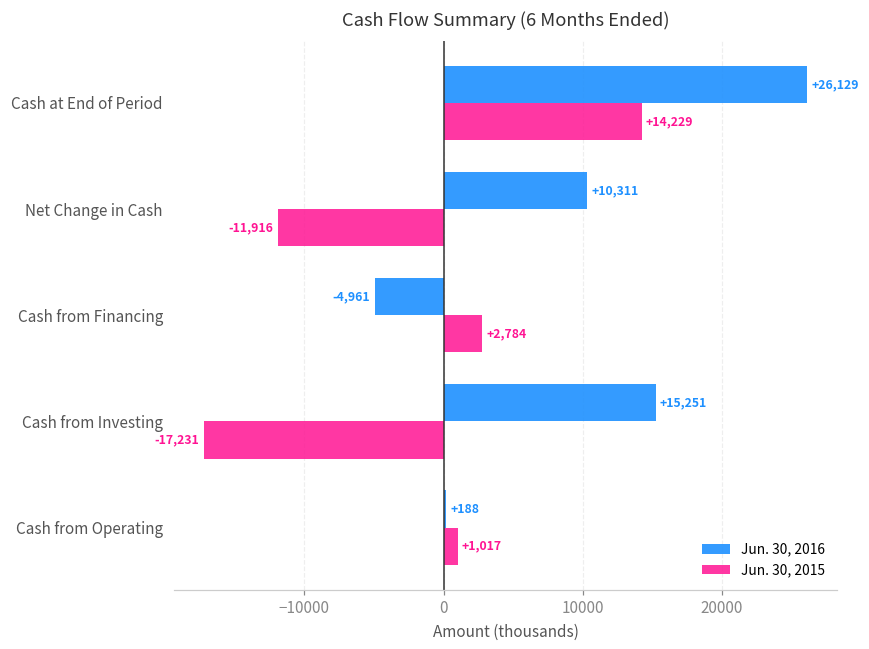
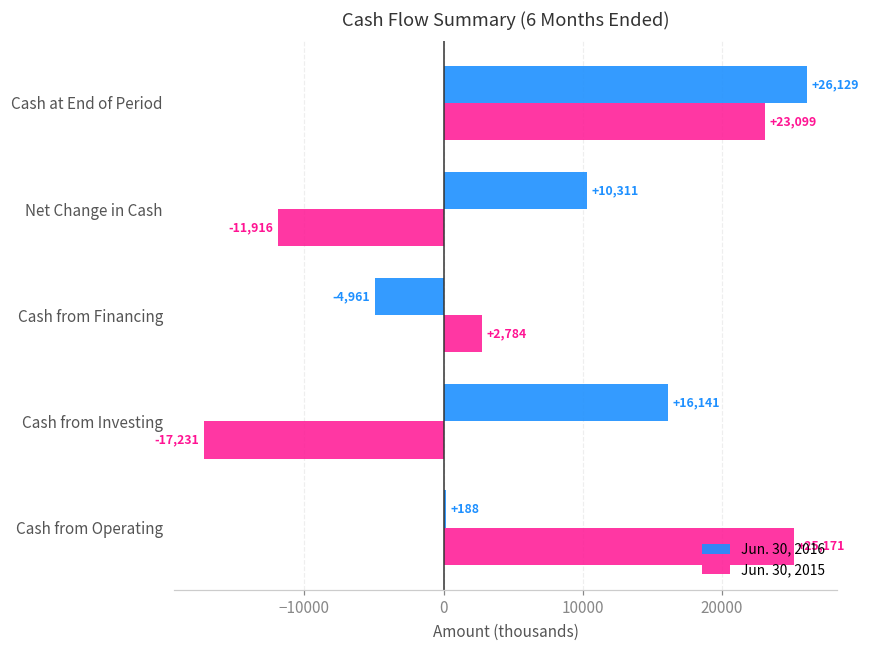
Jun. 30, 2015, Cash at End of Period: +14,229 -> +23,099
Jun. 30, 2016, Cash from Investing: +15,251 -> +16,141
Jun. 30, 2015, Cash from Operating: +1,017 -> +25,171
